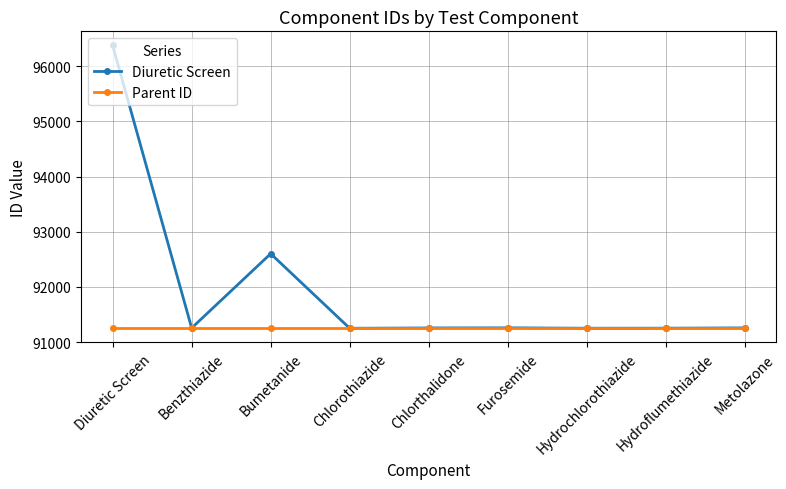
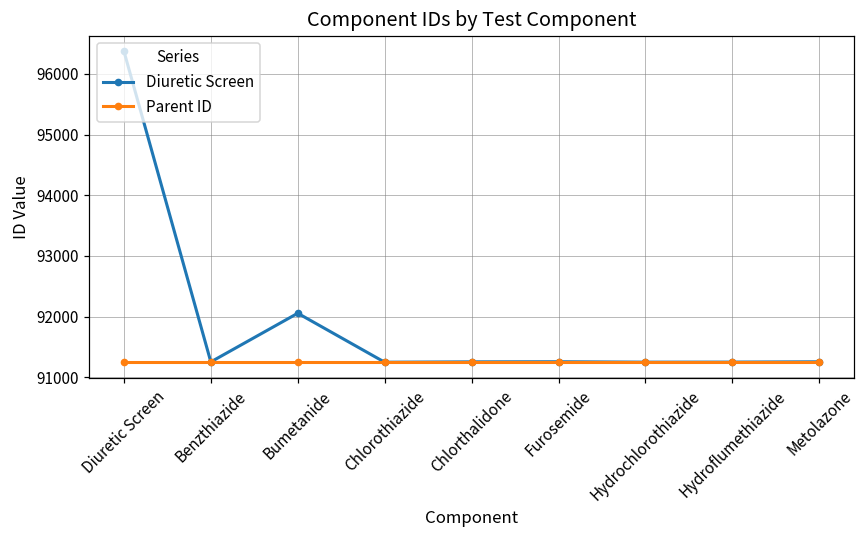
Diuretic Screen, Bumetanide: 92600 -> 92100
